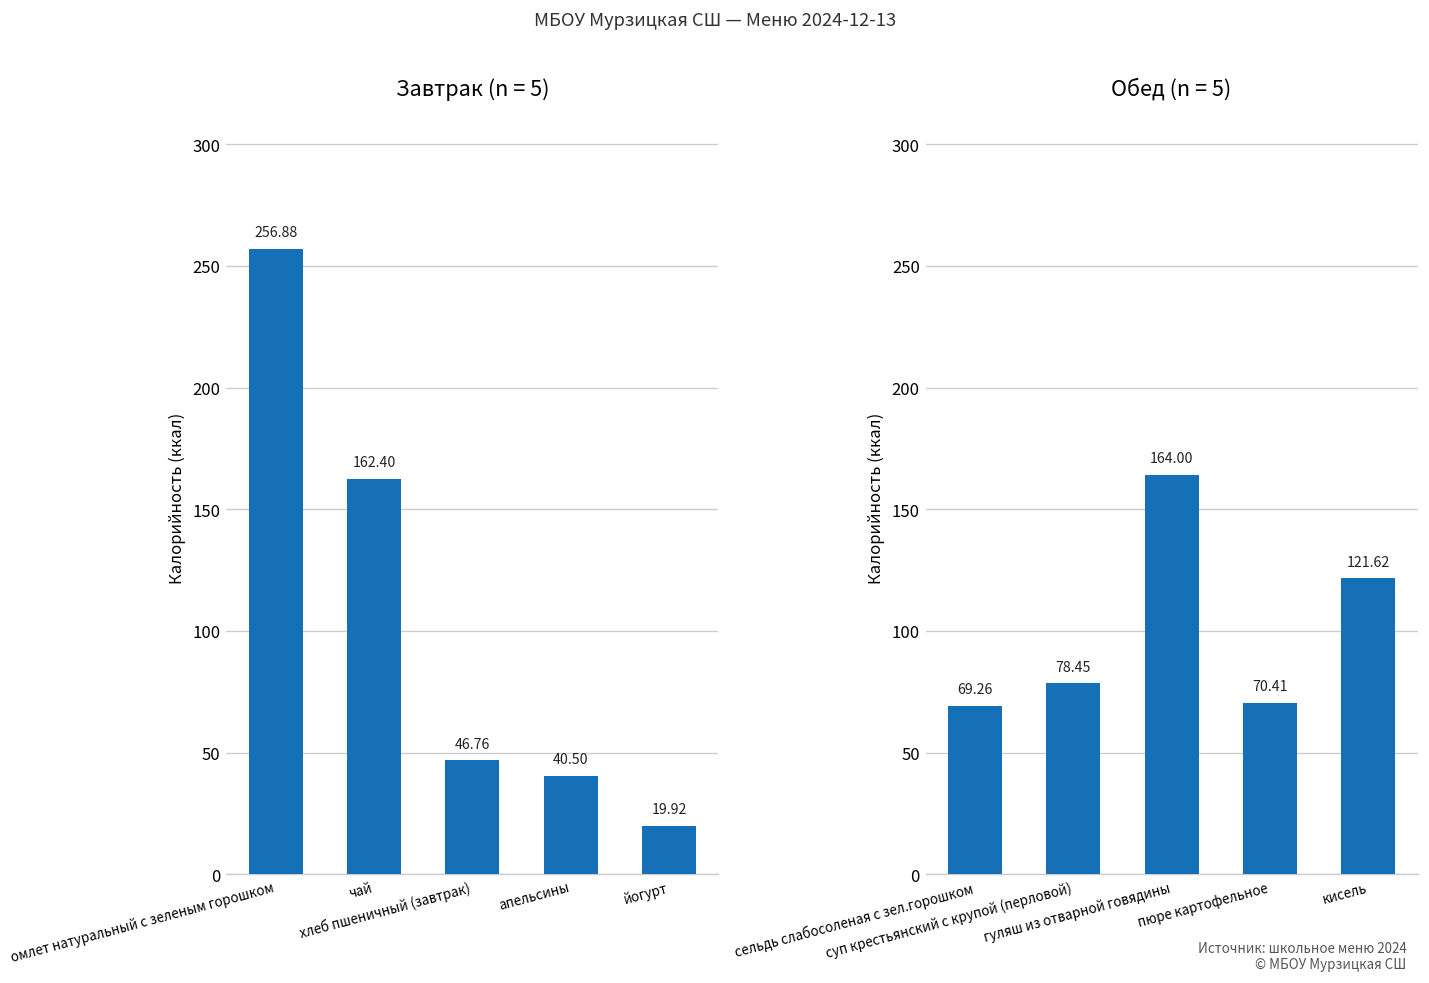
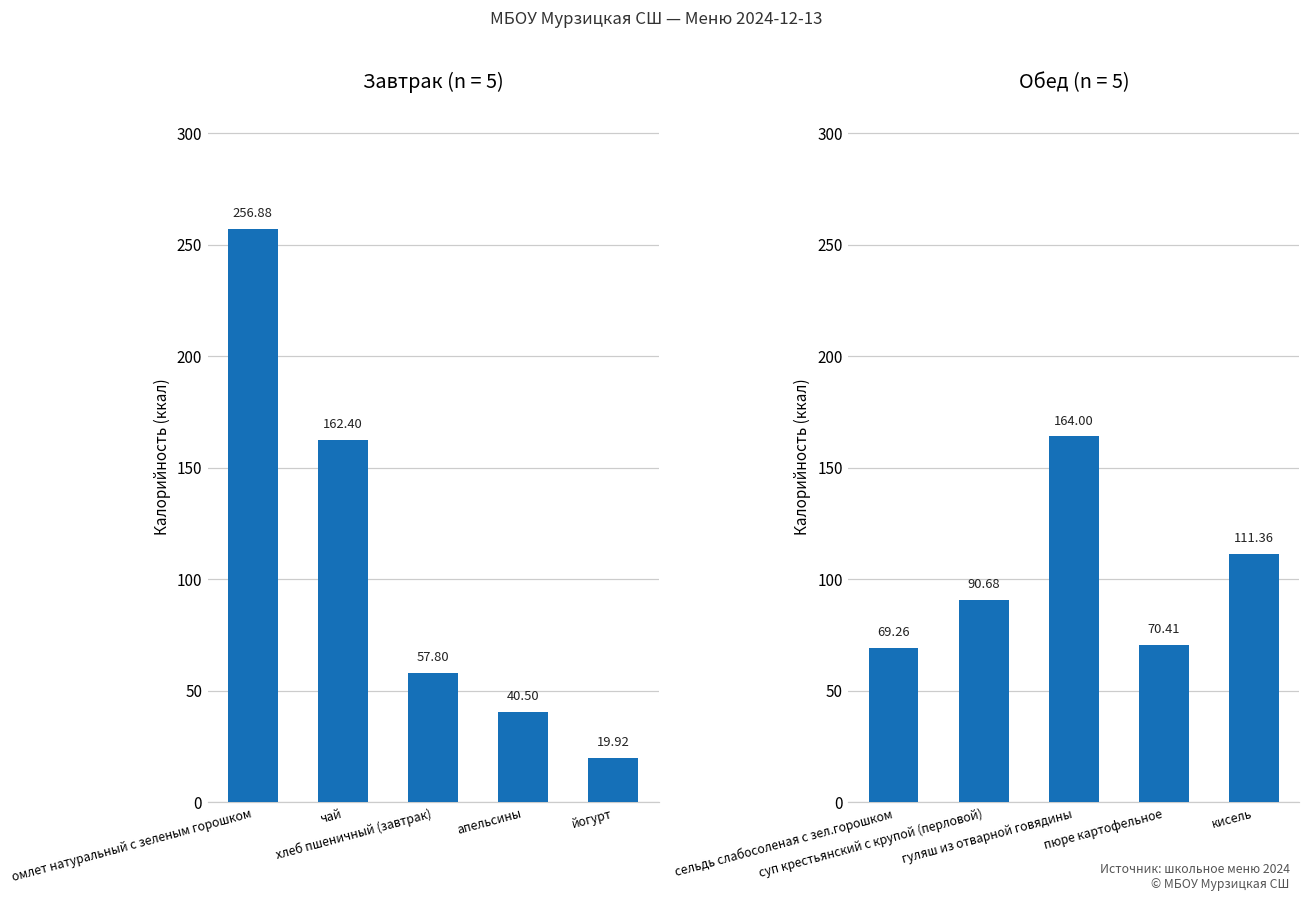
Завтрак (n = 5), хлеб пшеничный (завтрак): 46.76 -> 57.80
Обед (n = 5), суп крестьянский с крупой (перловой): 78.45 -> 90.68
Обед (n = 5), кисель: 121.62 -> 111.36
